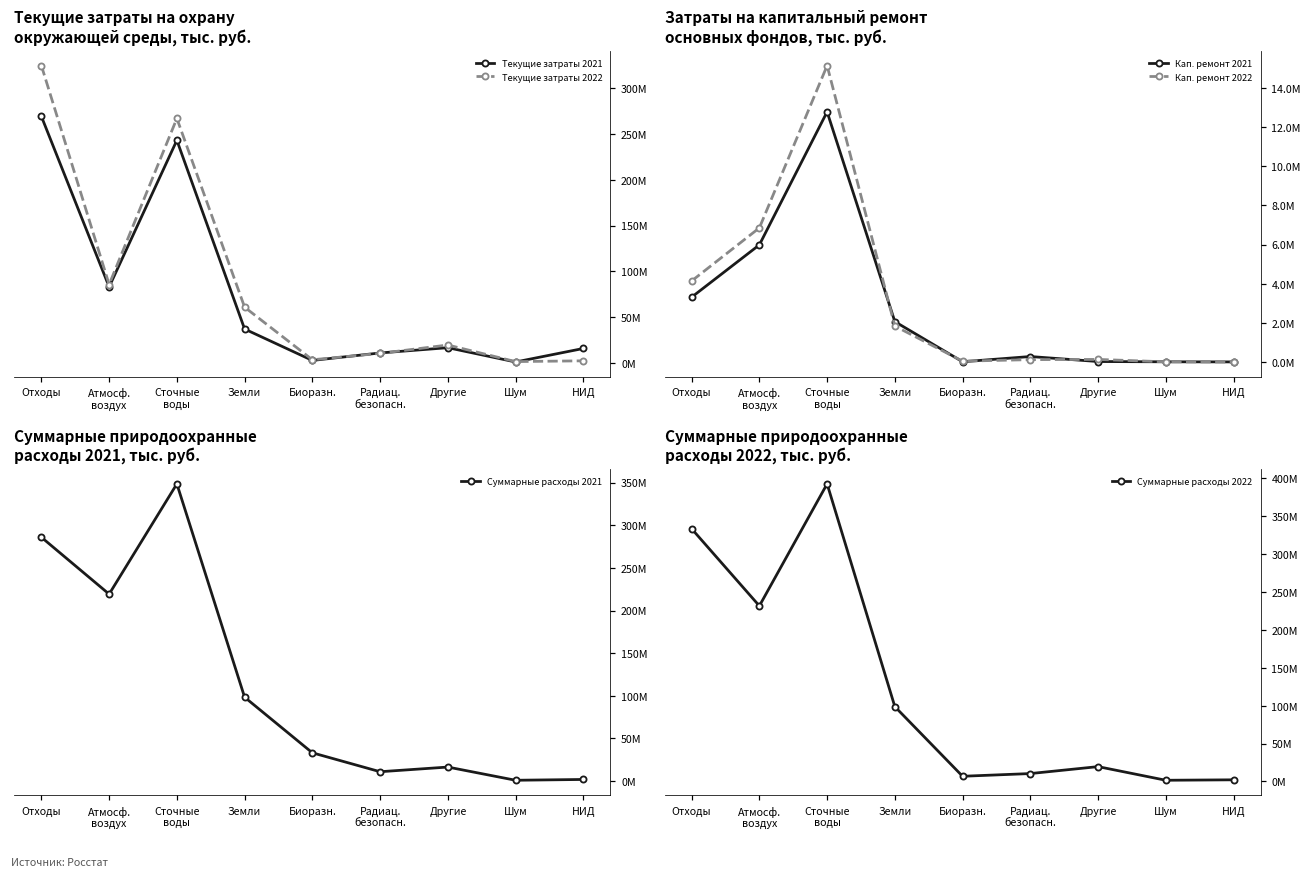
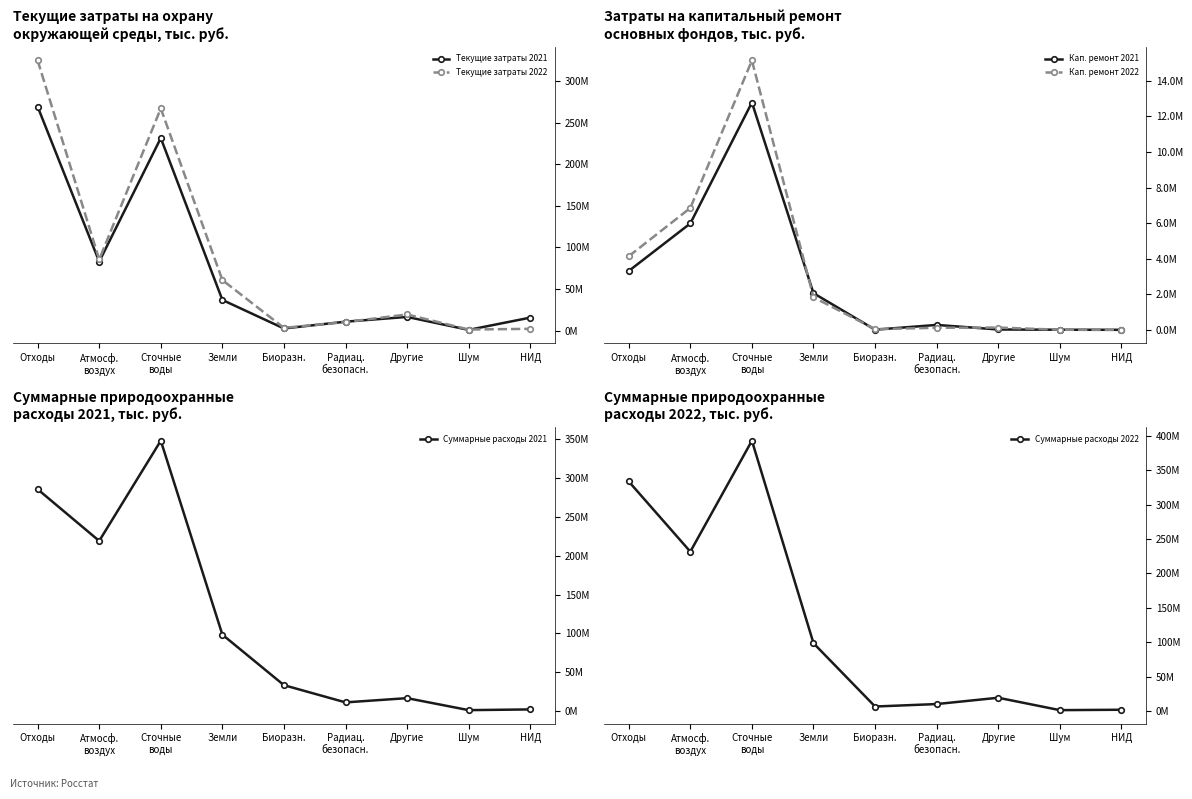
Текущие затраты на охрану окружающей среды, тыс. руб., Текущие затраты 2021, Сточные воды: 240000000 -> 230000000
